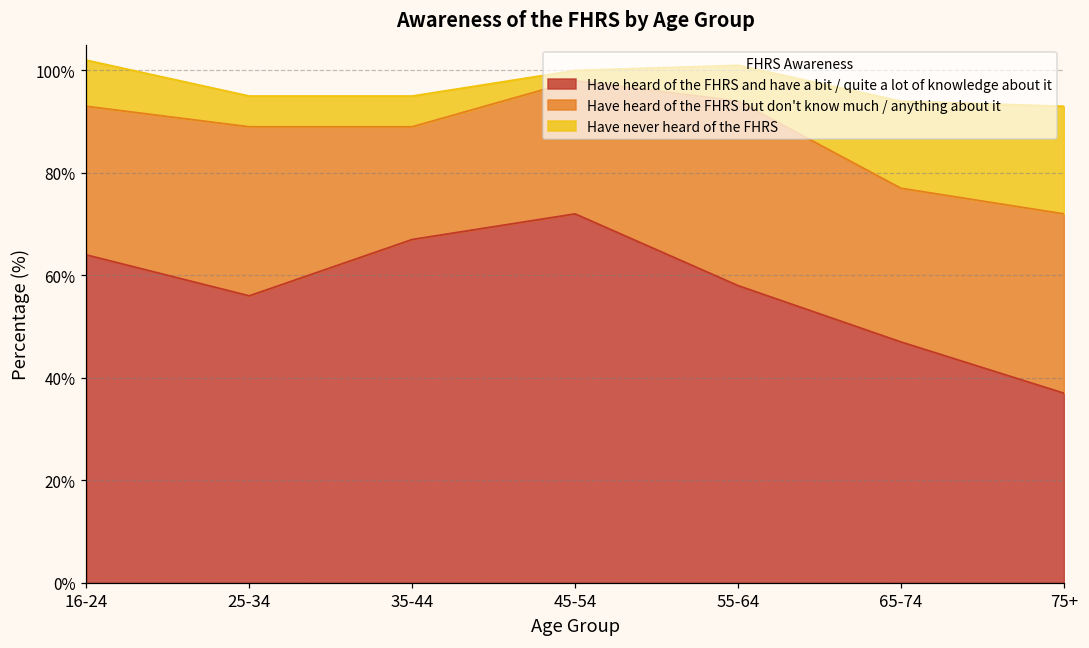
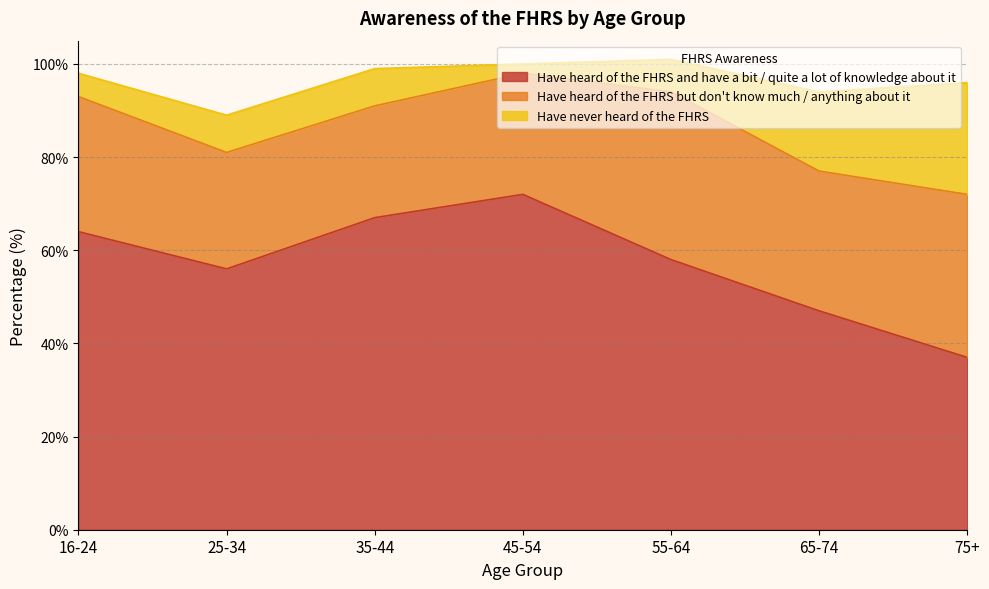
Have never heard of the FHRS, 16-24: 9% -> 5%
Have heard of the FHRS but don't know much / anything about it, 25-34: 33% -> 25%
Have never heard of the FHRS, 25-34: 6% -> 8%
Have heard of the FHRS but don't know much / anything about it, 35-44: 22% -> 24%
Have never heard of the FHRS, 35-44: 6% -> 8%
Have never heard of the FHRS, 75+: 21% -> 24%
